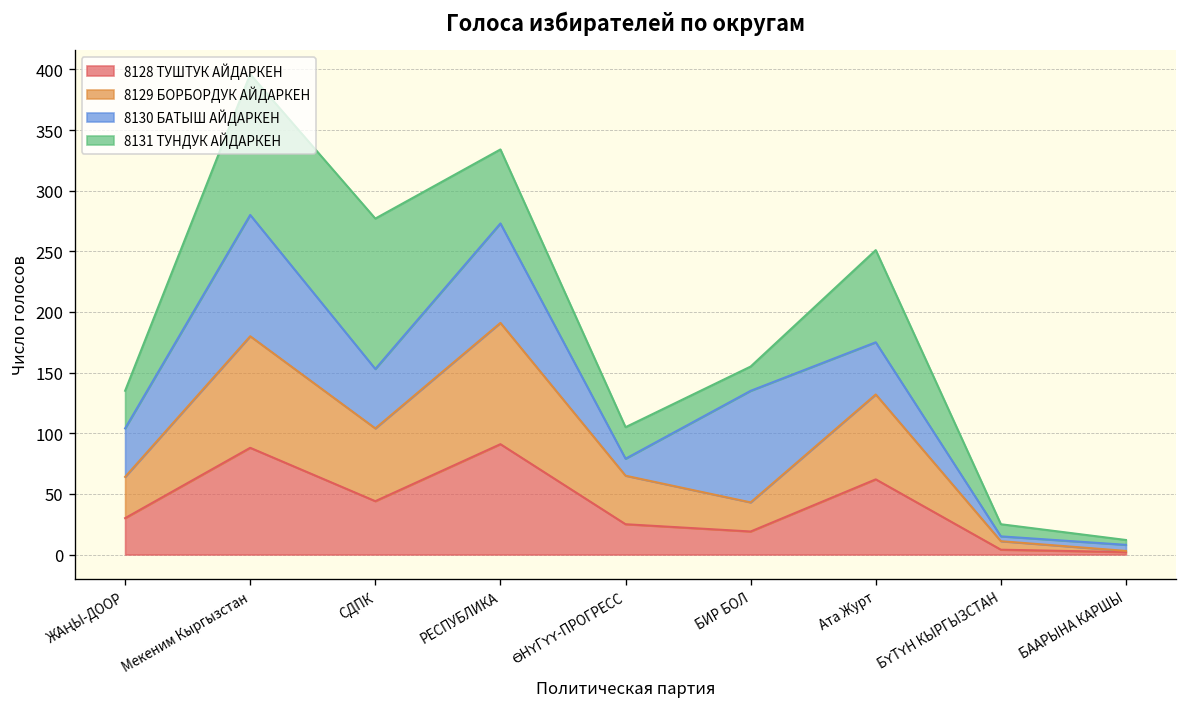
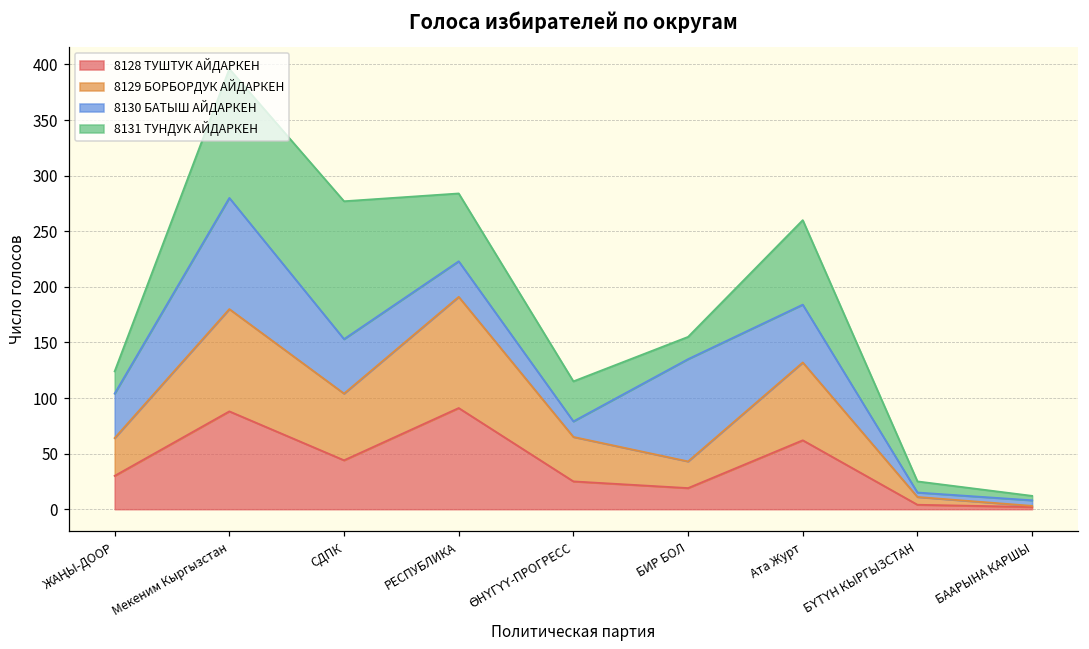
8131 ТУНДУК АЙДАРКЕН, ЖАҢЫ-ДООР: 31 -> 20
8130 БАТЫШ АЙДАРКЕН, РЕСПУБЛИКА: 82 -> 32
8131 ТУНДУК АЙДАРКЕН, ӨНҮГҮҮ-ПРОГРЕСС: 26 -> 36
8130 БАТЫШ АЙДАРКЕН, Ата Журт: 43 -> 52
